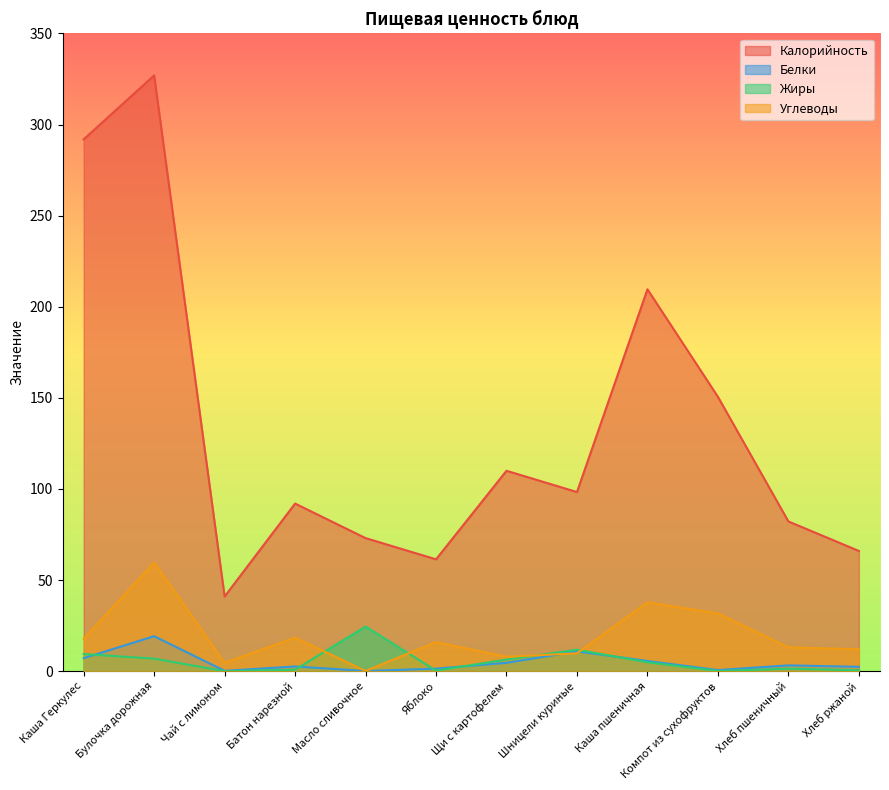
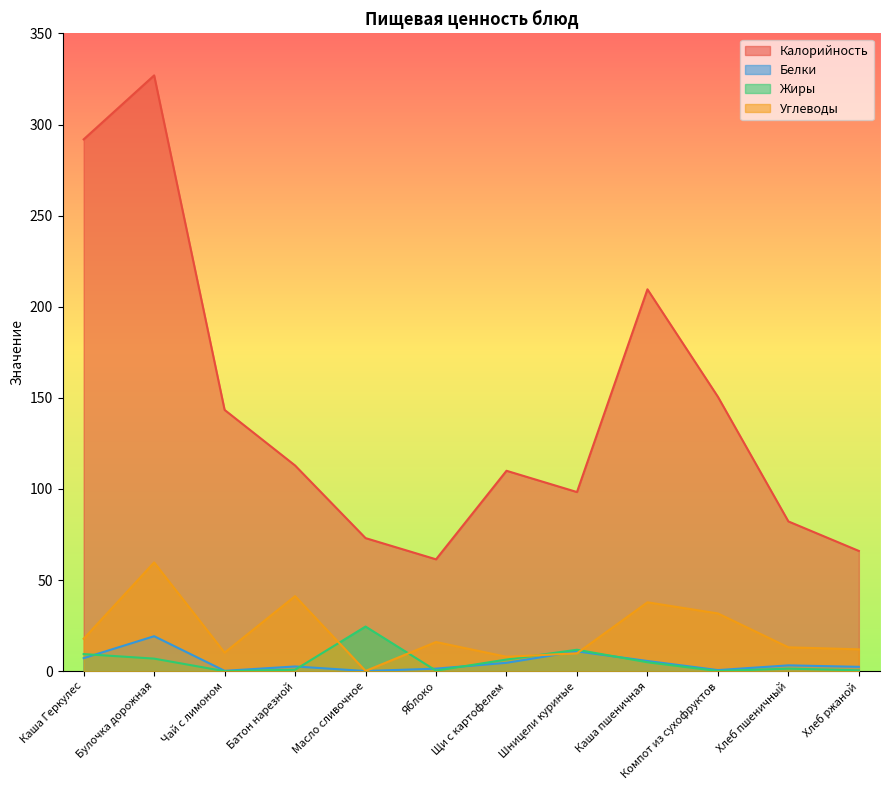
Калорийность, Чай с лимоном: 41 -> 143
Углеводы, Чай с лимоном: 5 -> 10
Калорийность, Батон нарезной: 92 -> 113
Углеводы, Батон нарезной: 18 -> 41
